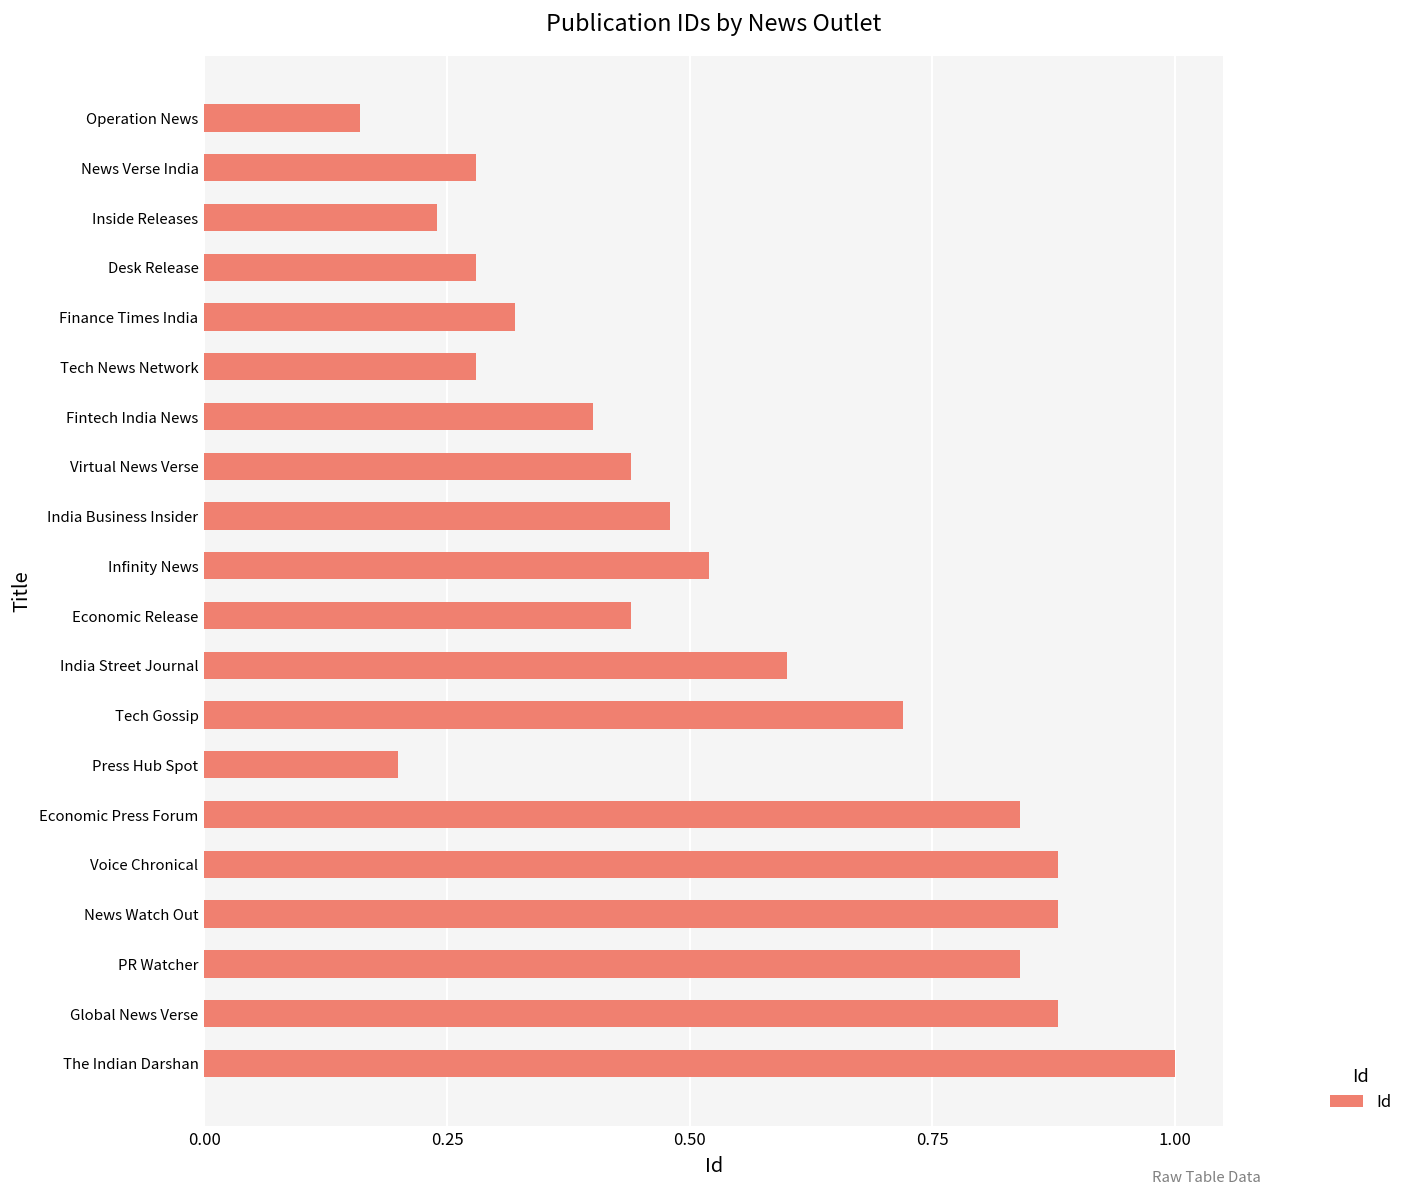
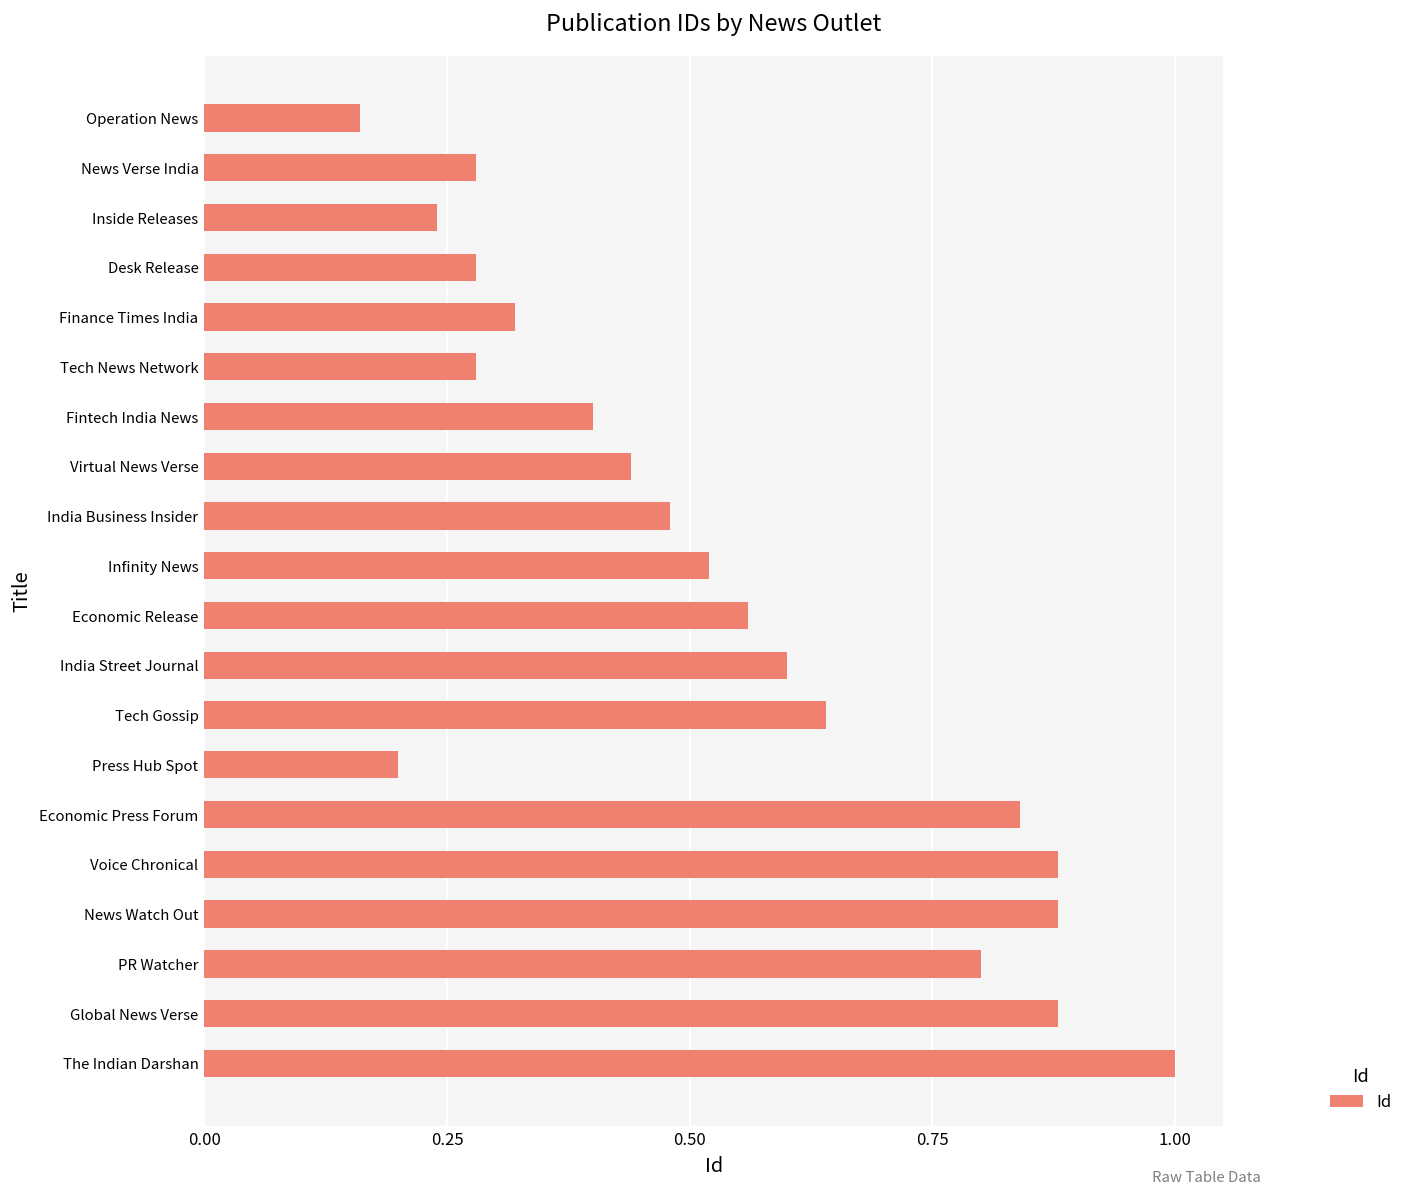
Economic Release: 0.44 -> 0.56
Tech Gossip: 0.72 -> 0.64
PR Watcher: 0.84 -> 0.80
